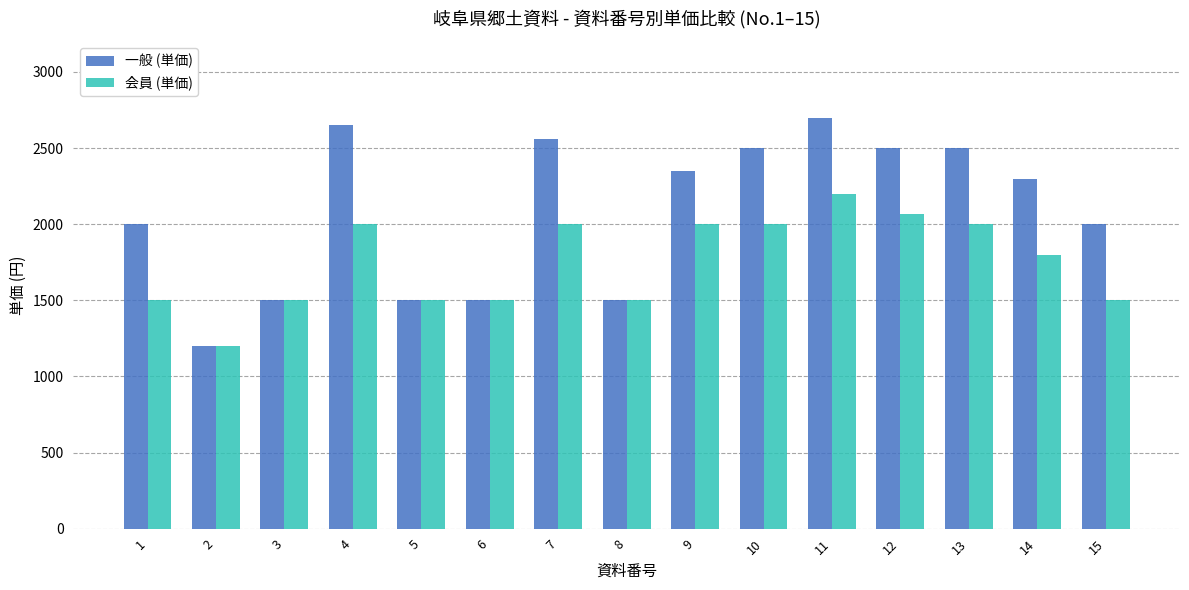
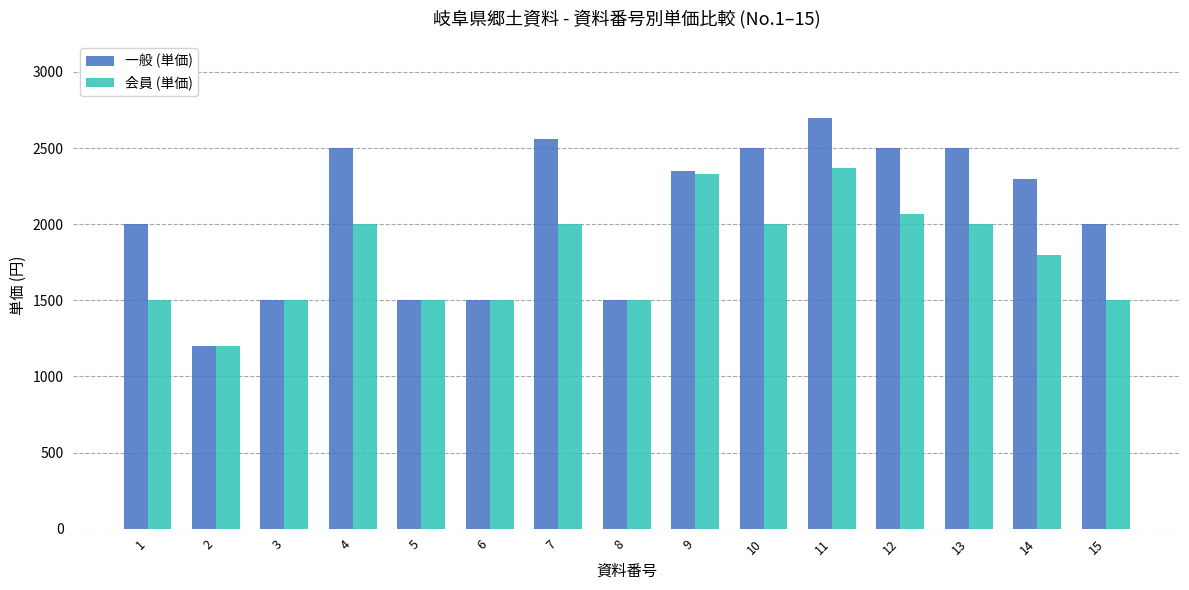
一般 (単価), 4: 2650 -> 2500
会員 (単価), 9: 2000 -> 2330
会員 (単価), 11: 2200 -> 2370
